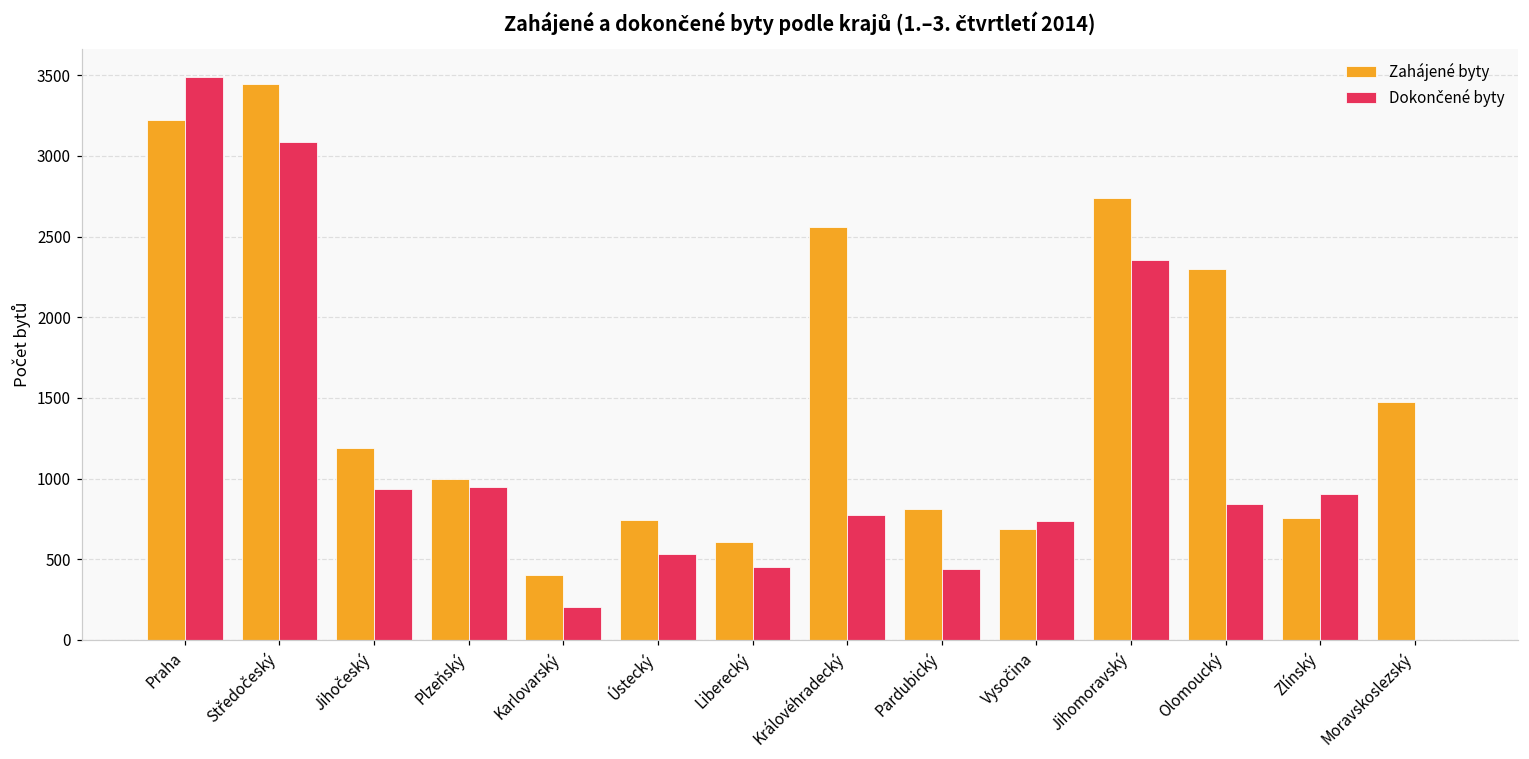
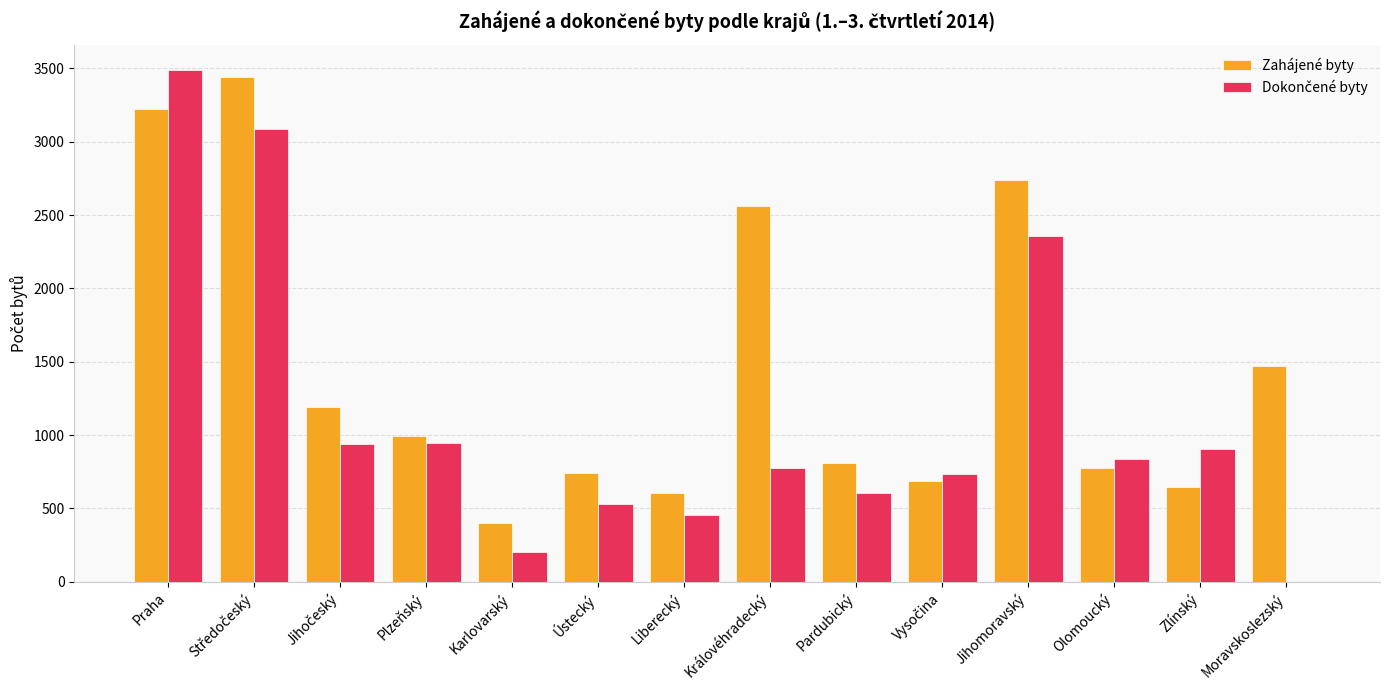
Dokončené byty, Pardubický: 440 -> 600
Zahájené byty, Olomoucký: 2300 -> 780
Zahájené byty, Zlínský: 760 -> 640
